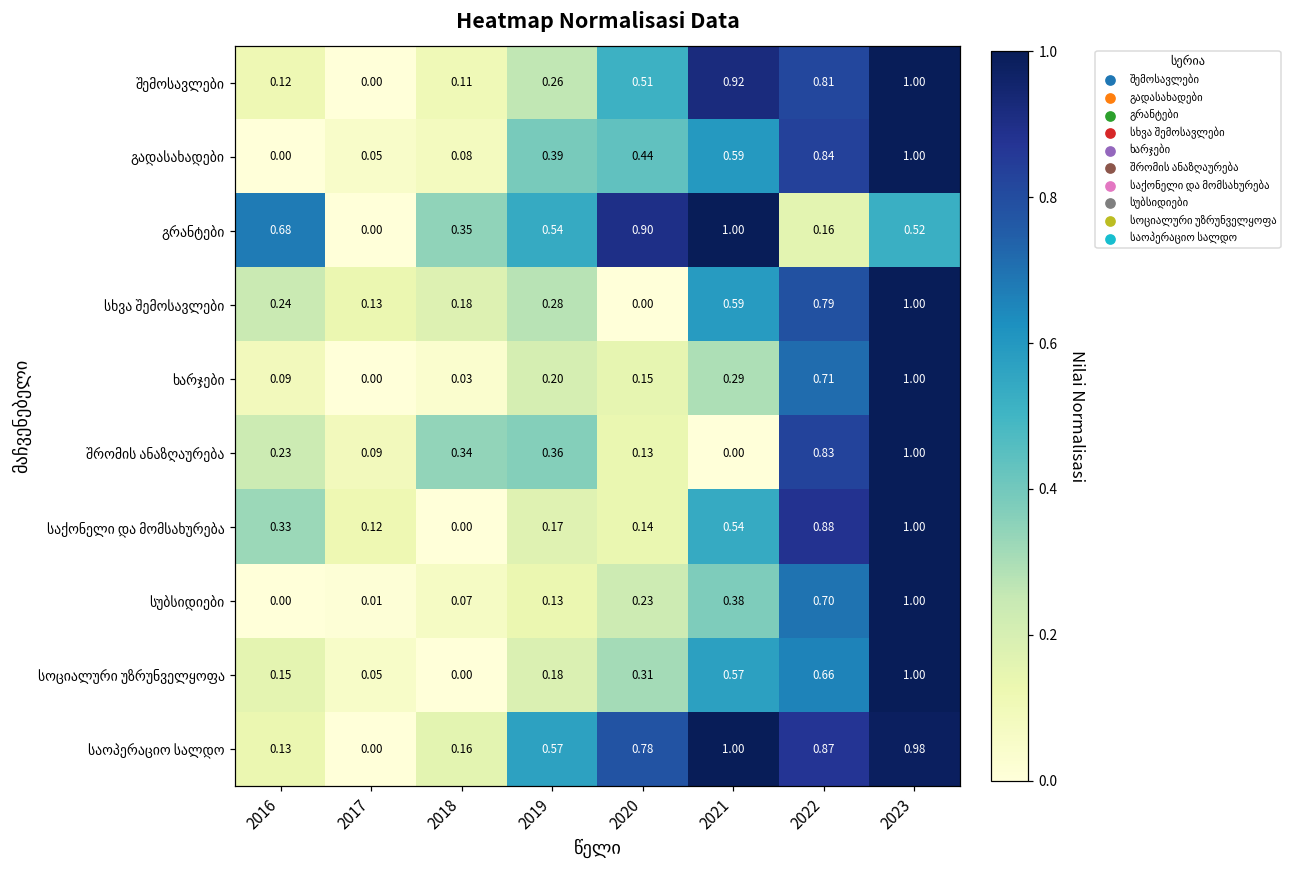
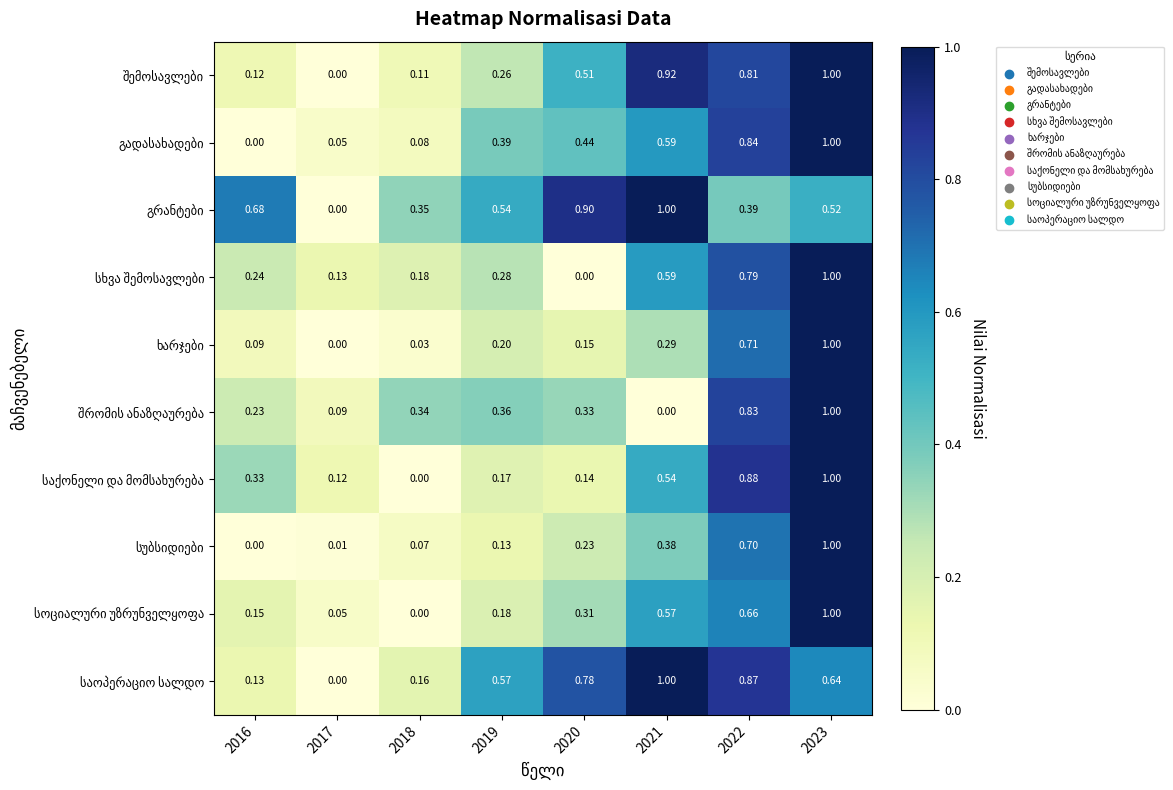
გრანტები, 2022: 0.16 -> 0.39
შრომის ანაზღაურება, 2020: 0.13 -> 0.33
საოპერაციო სალდო, 2023: 0.98 -> 0.64
